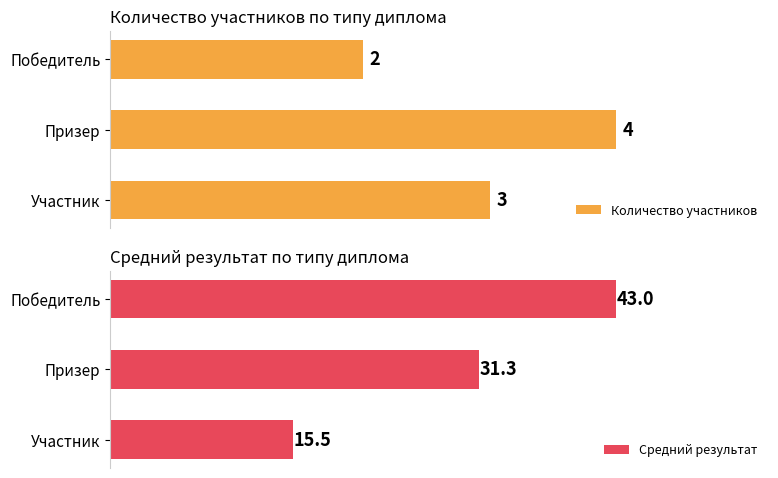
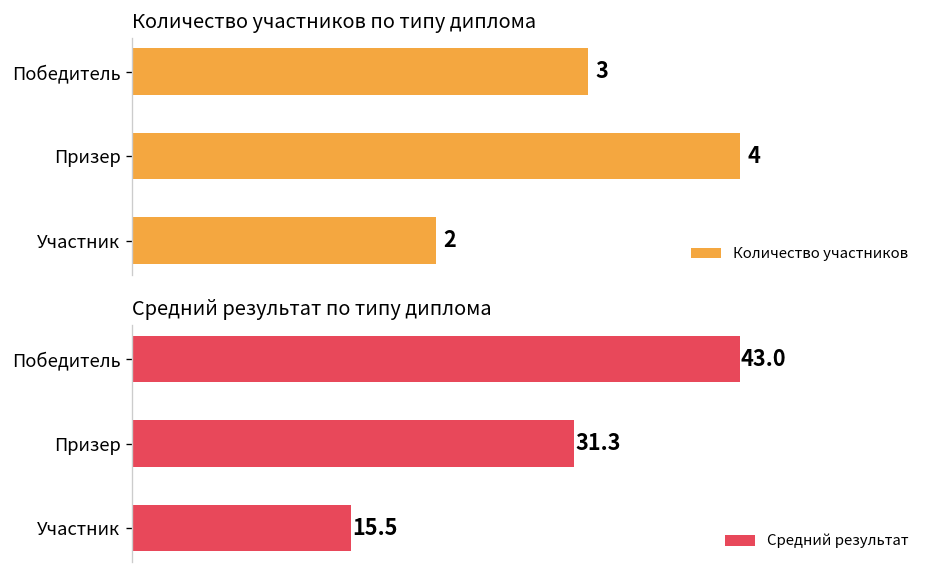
Количество участников по типу диплома, Победитель: 2 -> 3
Количество участников по типу диплома, Участник: 3 -> 2
